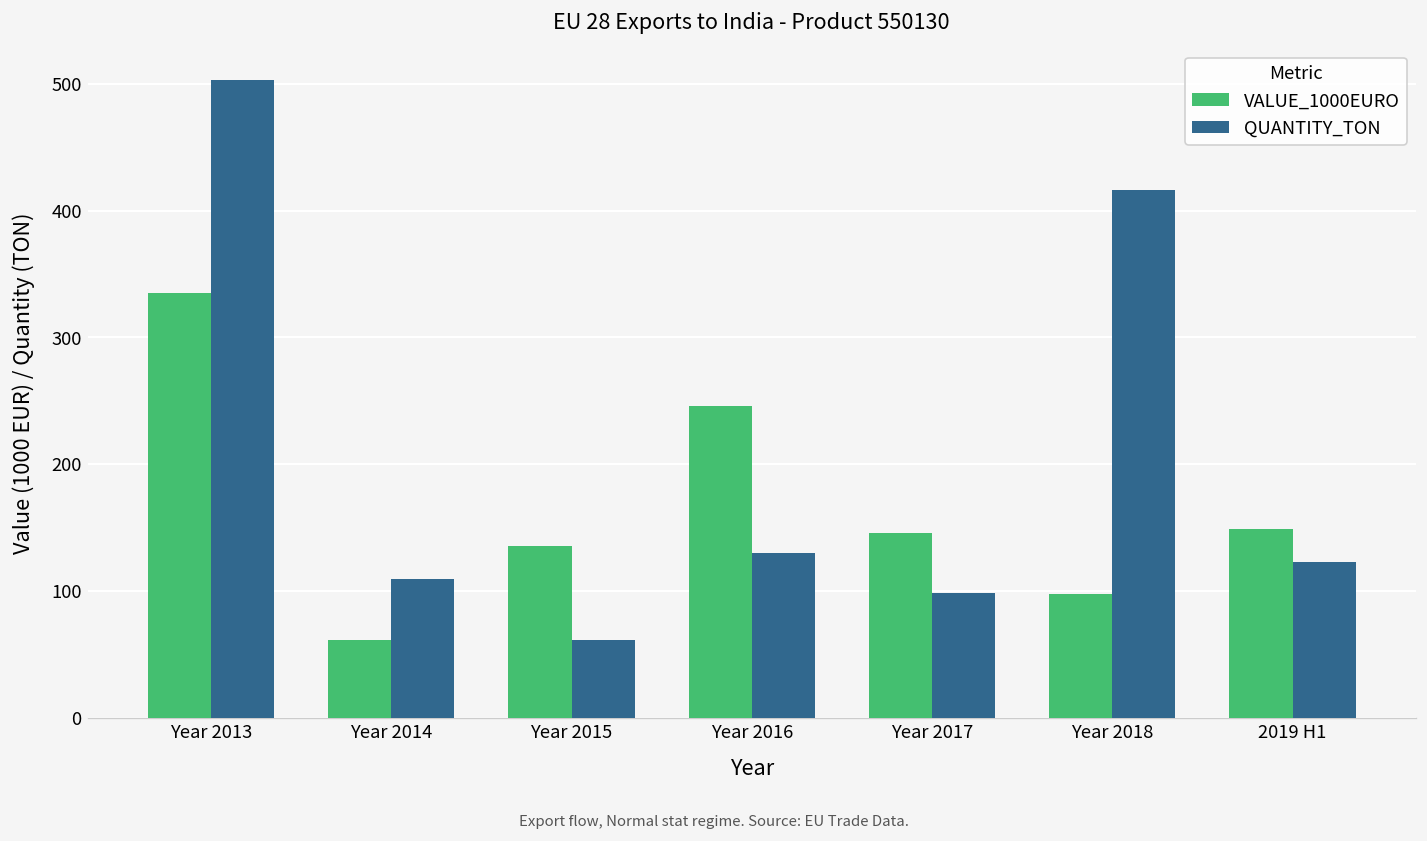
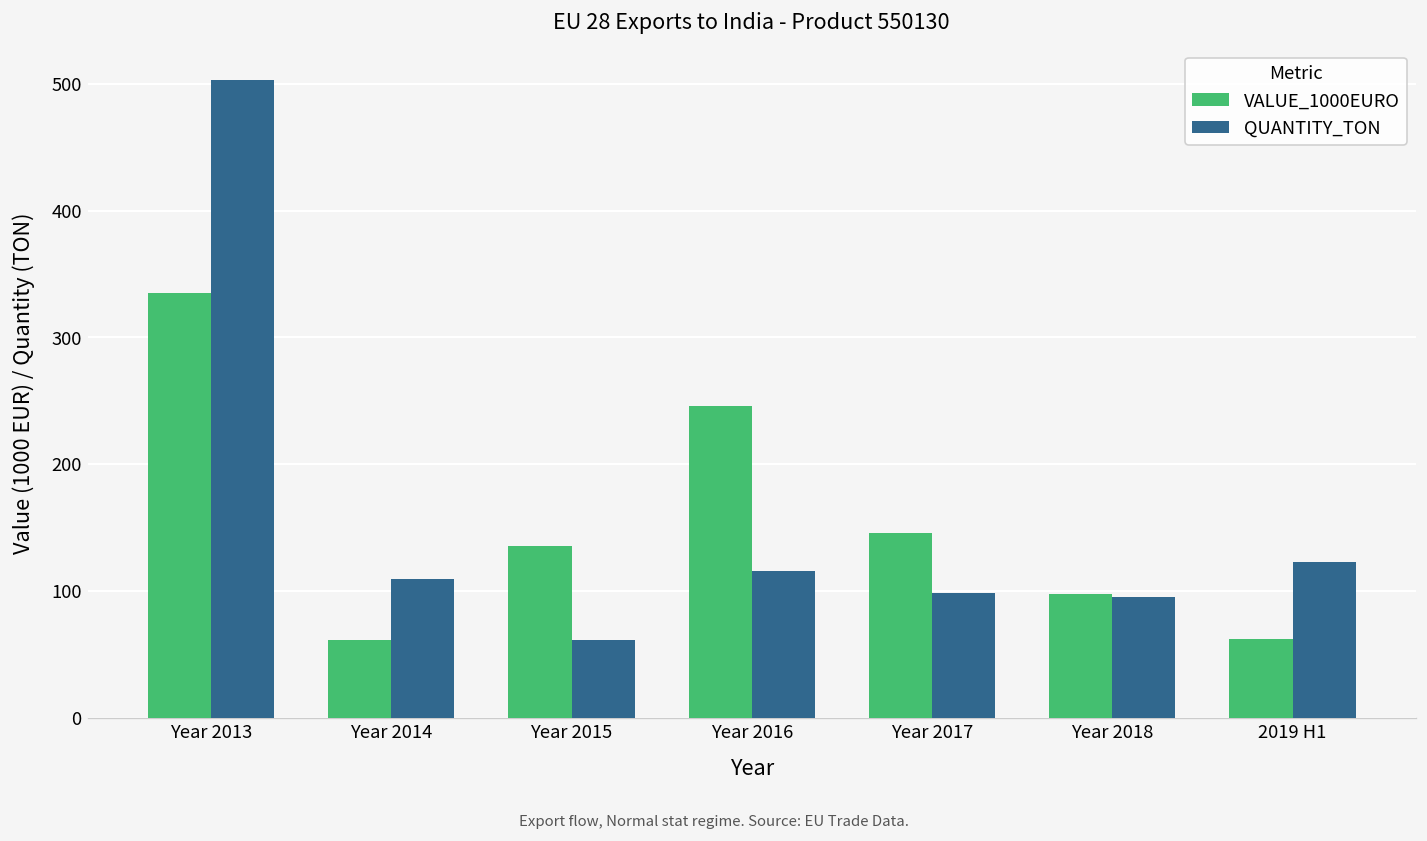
QUANTITY_TON, Year 2016: 130 -> 116
QUANTITY_TON, Year 2018: 416 -> 95
VALUE_1000EURO, 2019 H1: 149 -> 62
